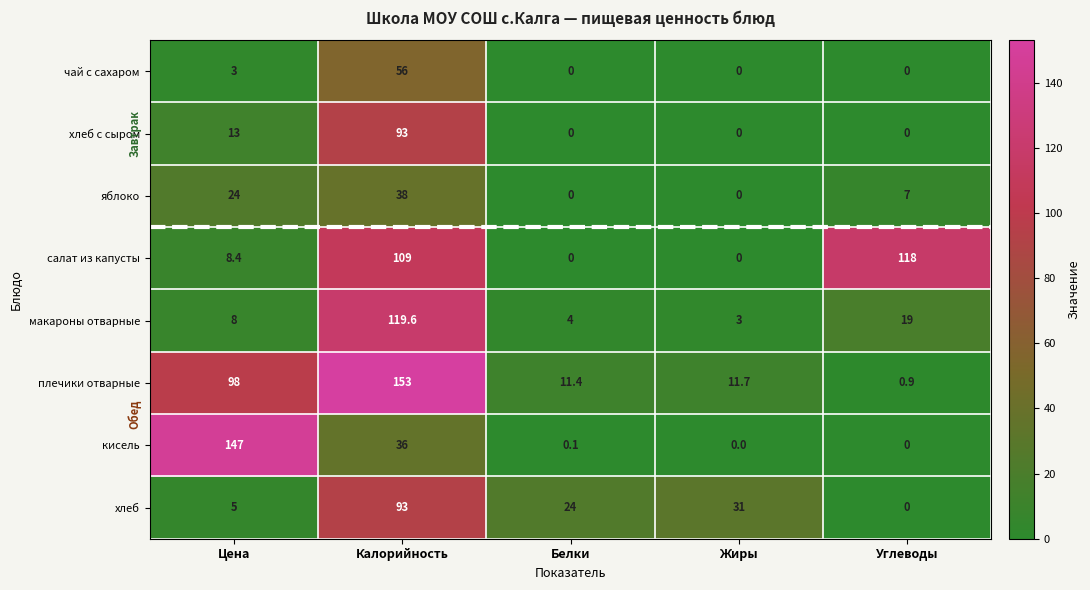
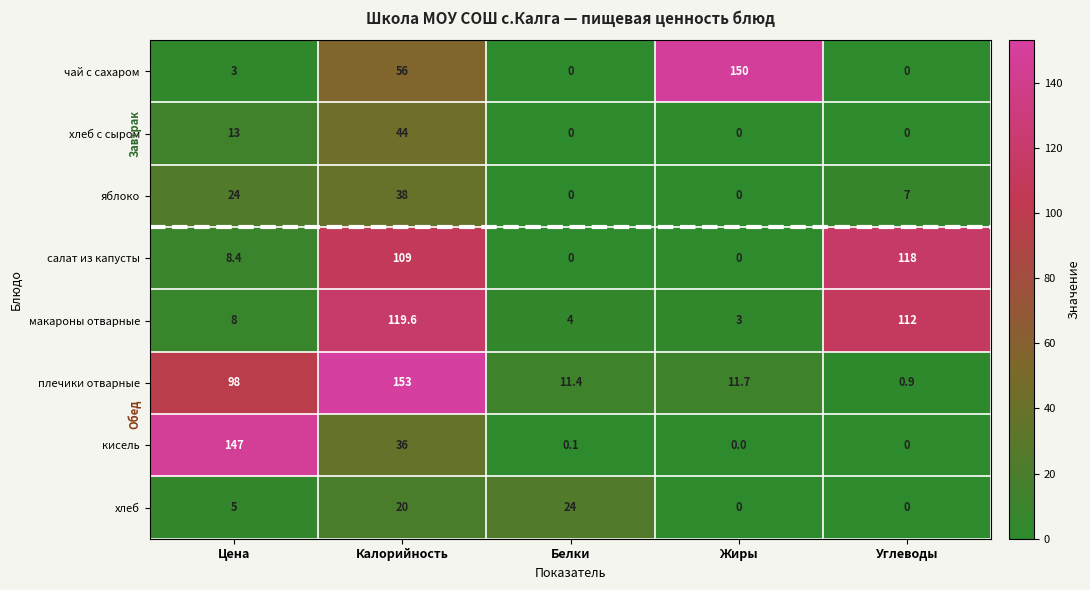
чай с сахаром, Жиры: 0 -> 150
хлеб с сыром, Калорийность: 93 -> 44
макароны отварные, Углеводы: 19 -> 112
хлеб, Калорийность: 93 -> 20
хлеб, Жиры: 31 -> 0
